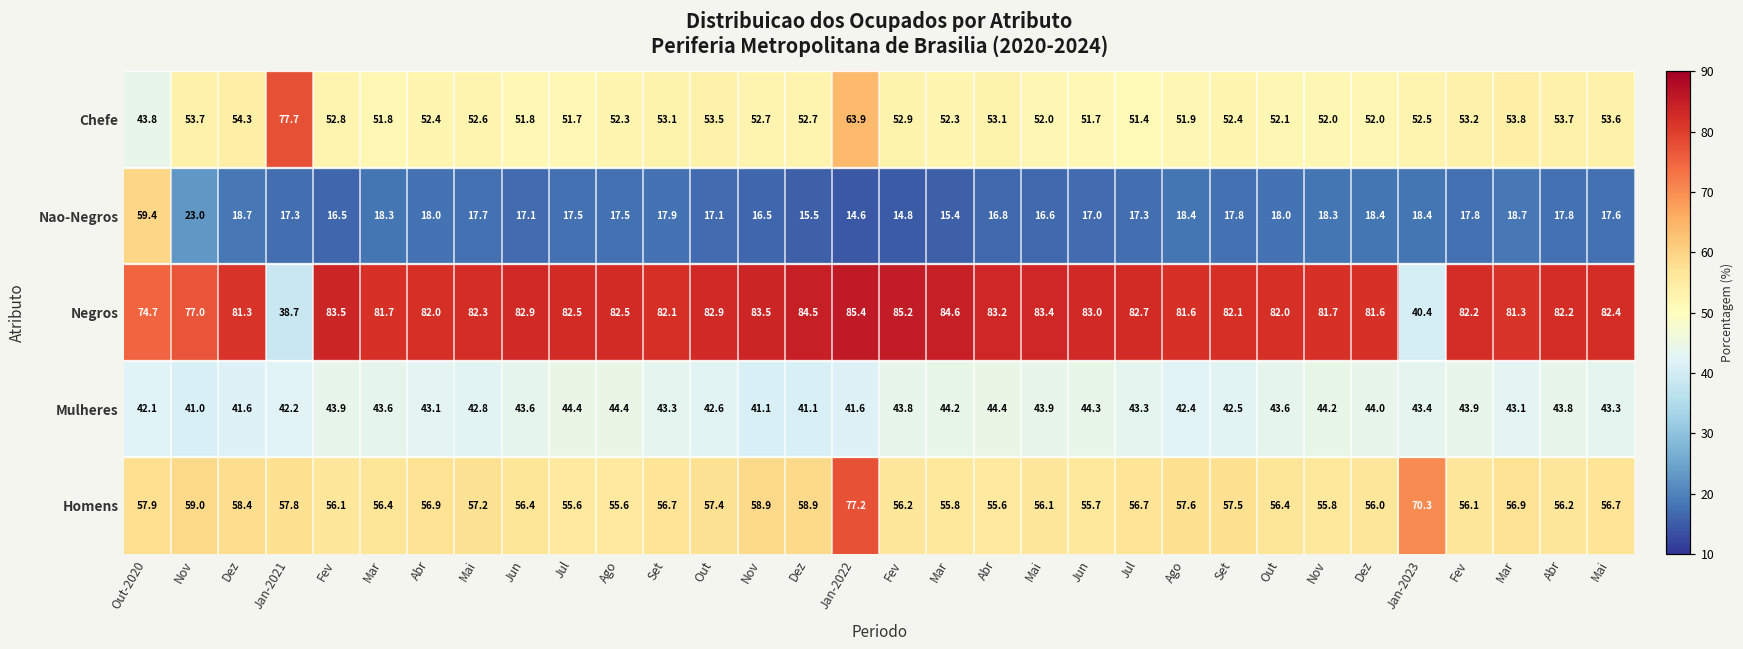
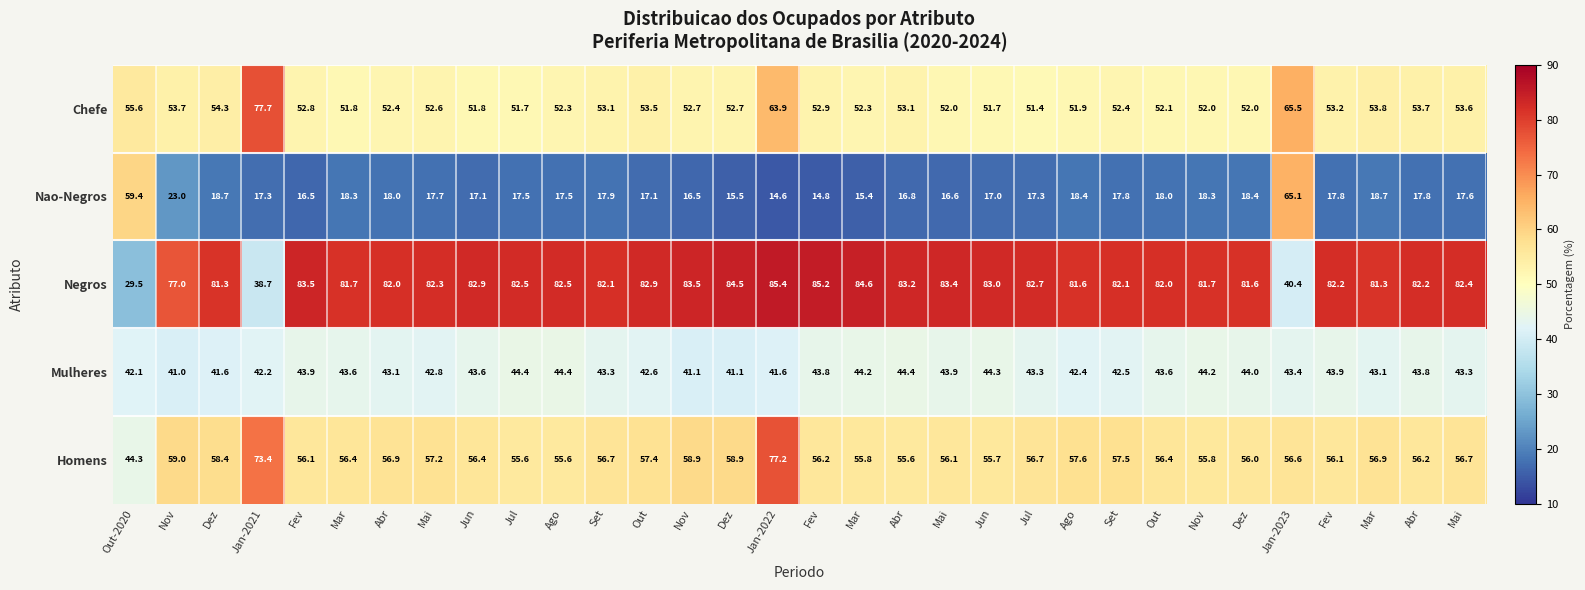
Chefe, Out-2020: 43.8 -> 55.6
Chefe, Jan-2023: 52.5 -> 65.5
Nao-Negros, Jan-2023: 18.4 -> 65.1
Negros, Out-2020: 74.7 -> 29.5
Homens, Out-2020: 57.9 -> 44.3
Homens, Jan-2021: 57.8 -> 73.4
Homens, Jan-2023: 70.3 -> 56.6
